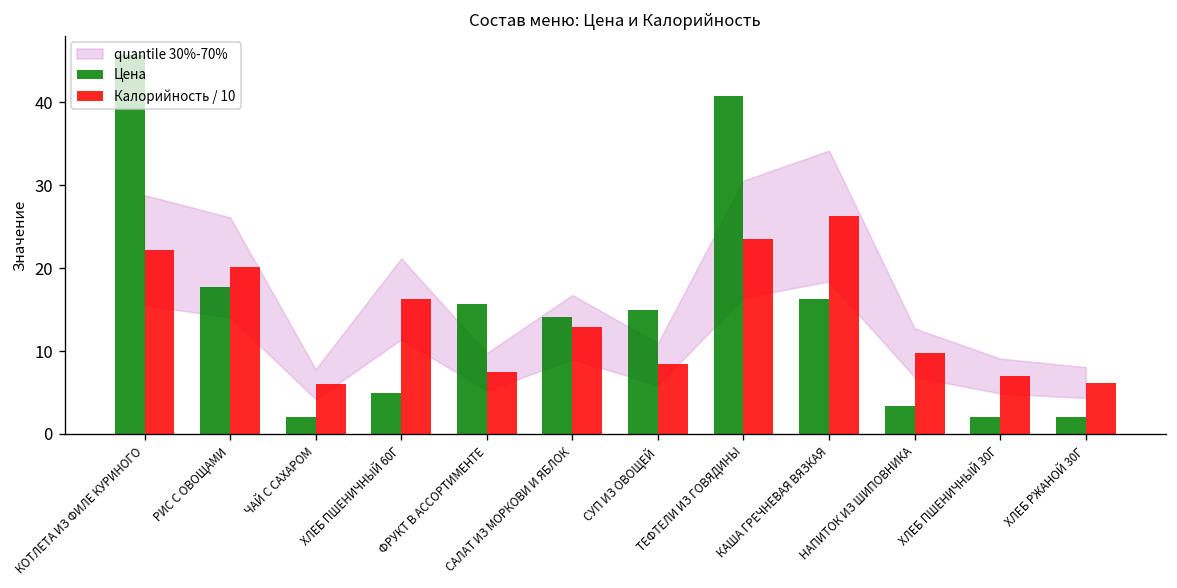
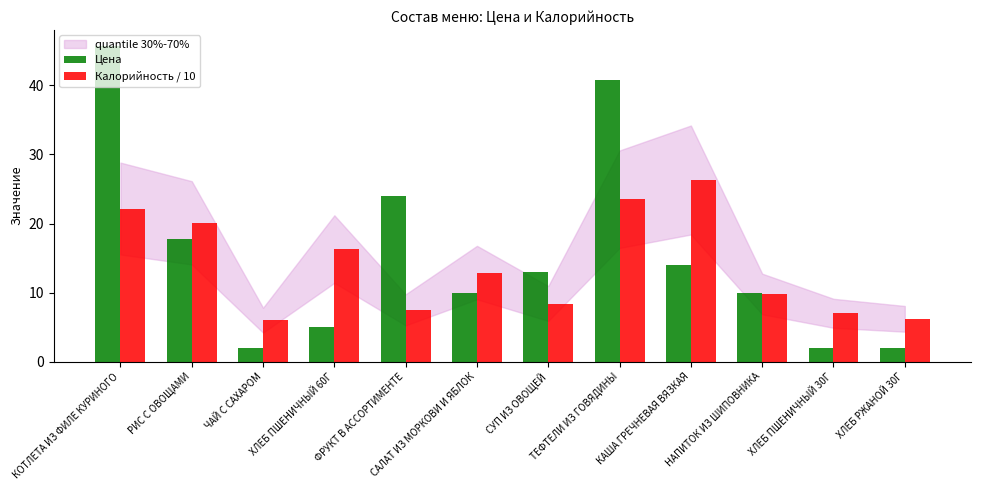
Цена, ФРУКТ В АССОРТИМЕНТЕ: 16 -> 24
Цена, САЛАТ ИЗ МОРКОВИ И ЯБЛОК: 14 -> 10
Цена, СУП ИЗ ОВОЩЕЙ: 15 -> 13
Цена, КАША ГРЕЧНЕВАЯ ВЯЗКАЯ: 16 -> 14
Цена, НАПИТОК ИЗ ШИПОВНИКА: 3 -> 10
